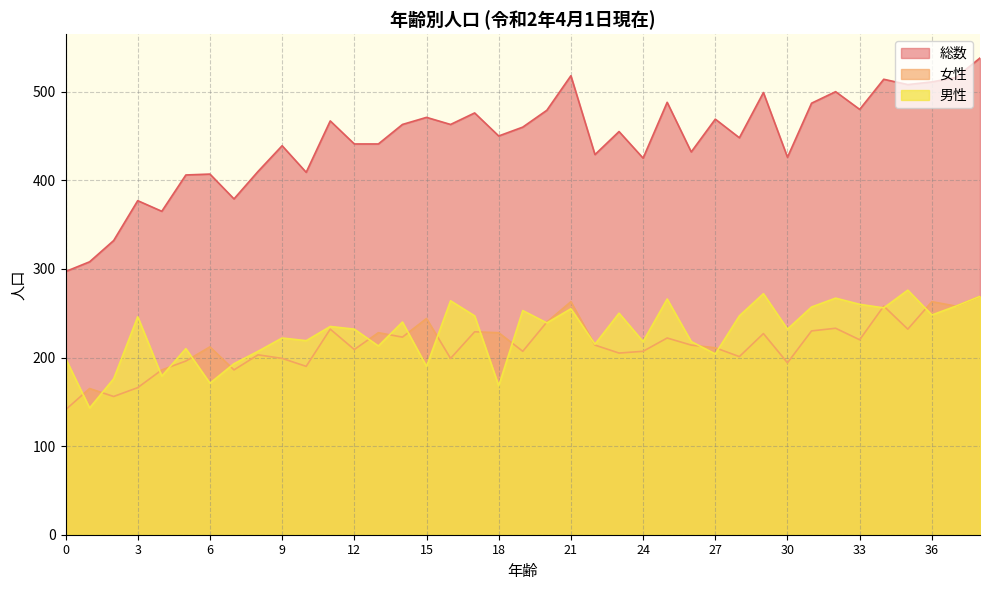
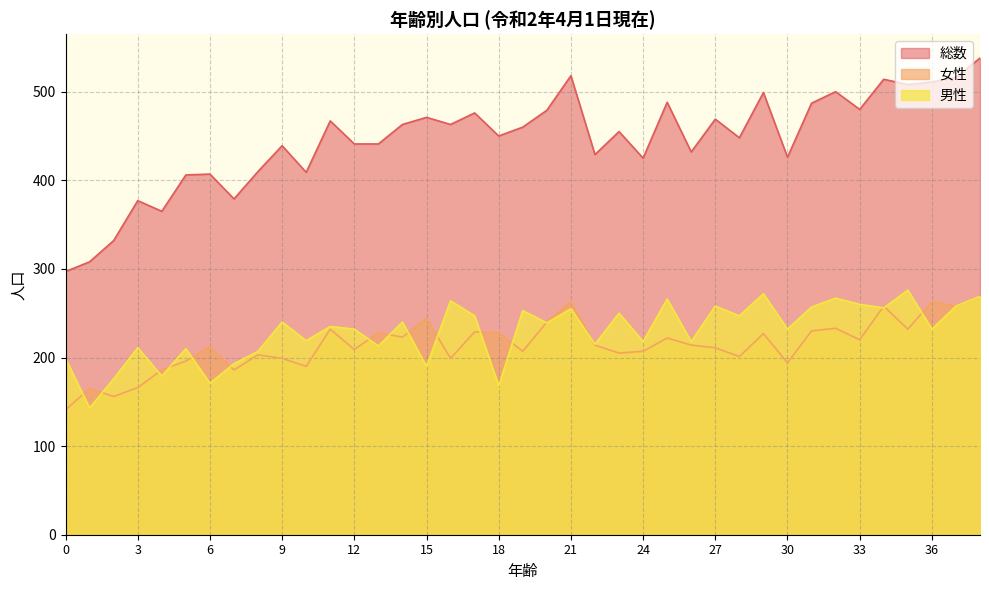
男性, 3: 250 -> 210
男性, 9: 220 -> 240
男性, 27: 200 -> 260
男性, 36: 250 -> 230
